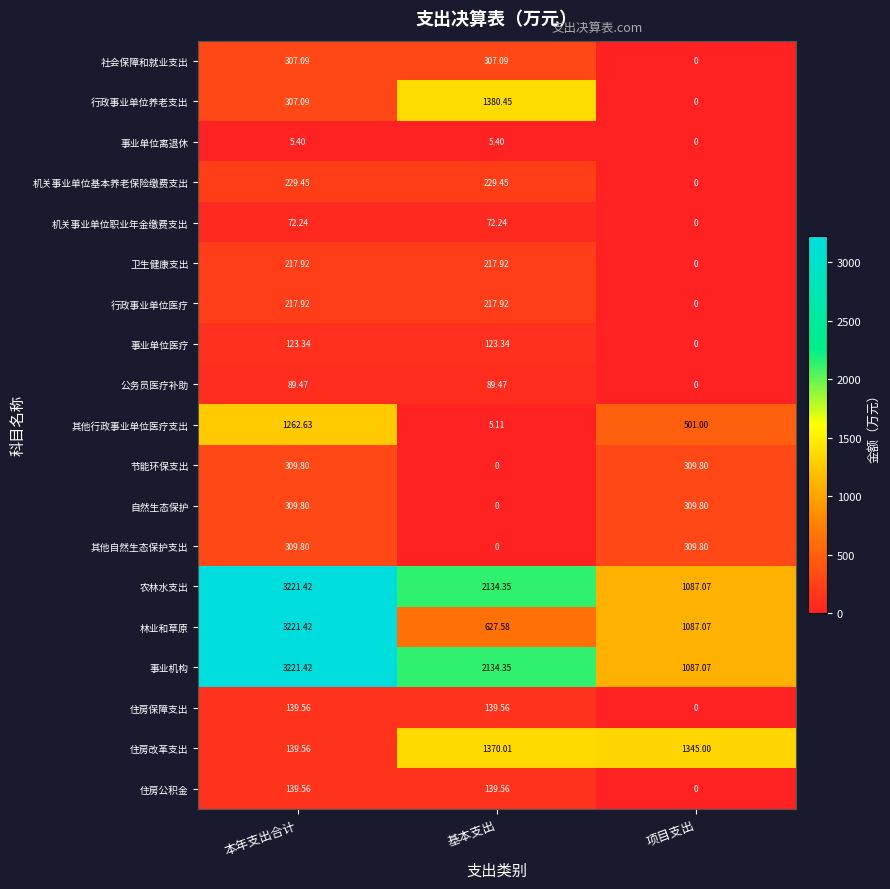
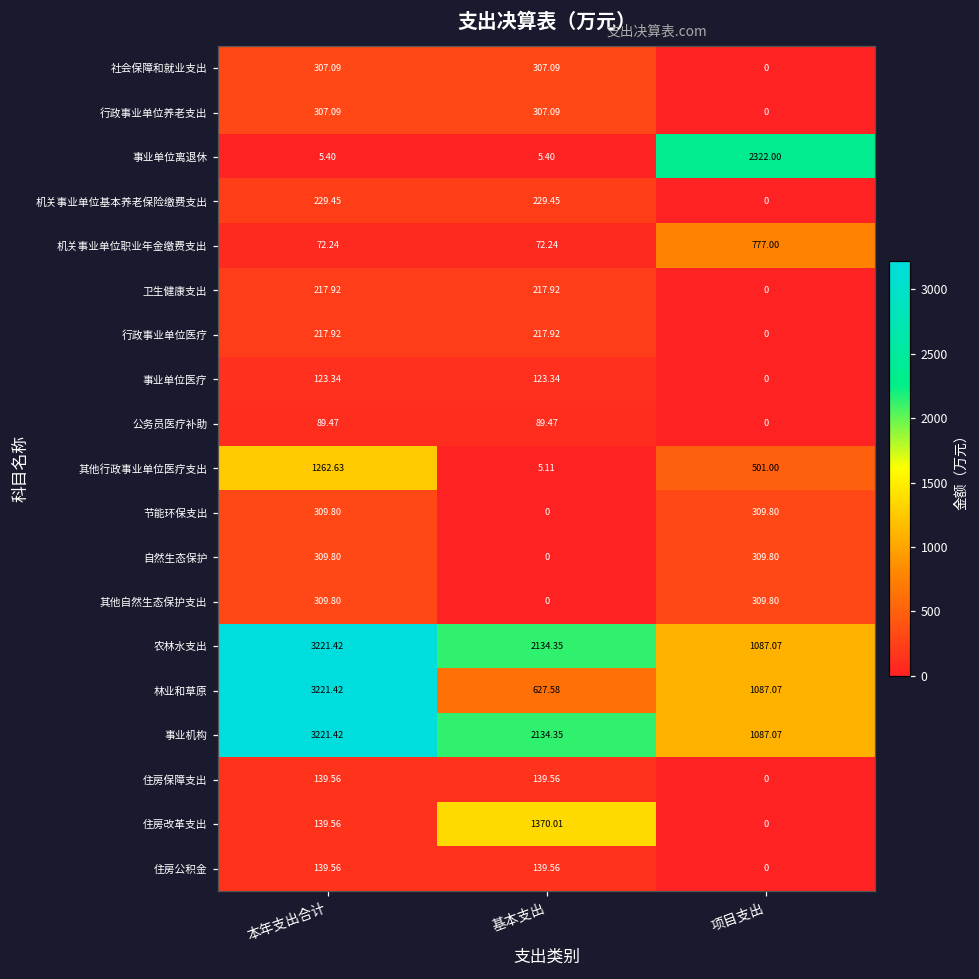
行政事业单位养老支出, 基本支出: 1380.45 -> 307.09
事业单位离退休, 项目支出: 0 -> 2322.00
机关事业单位职业年金缴费支出, 项目支出: 0 -> 777.00
住房改革支出, 项目支出: 1345.00 -> 0
